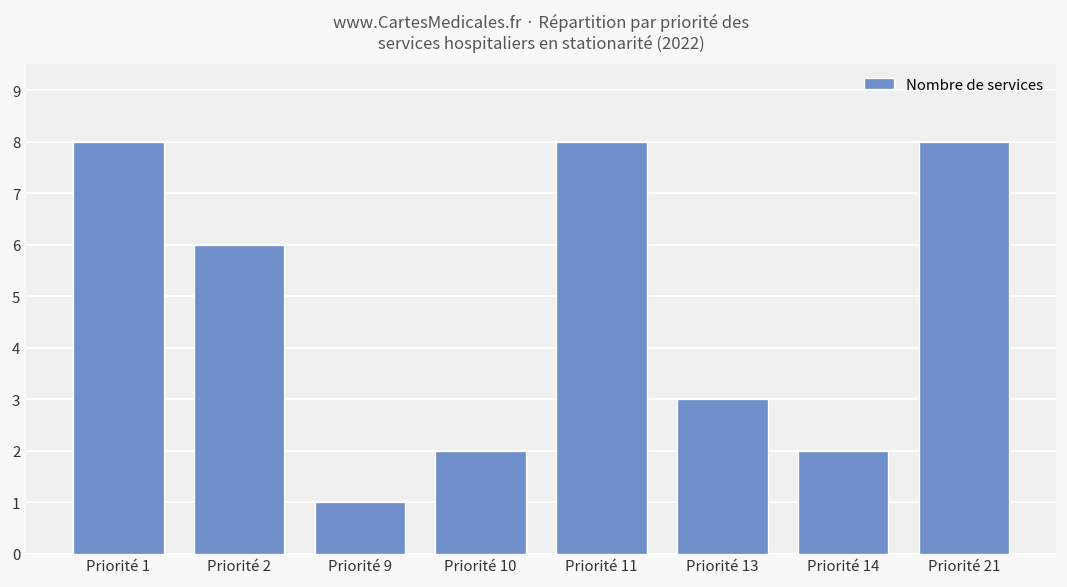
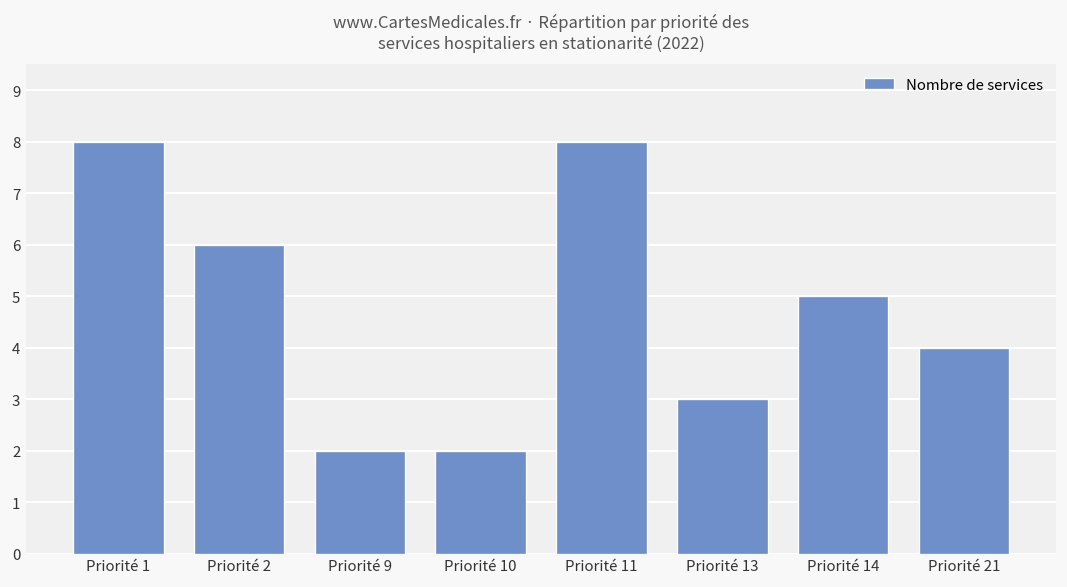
Priorité 9: 1 -> 2
Priorité 14: 2 -> 5
Priorité 21: 8 -> 4
